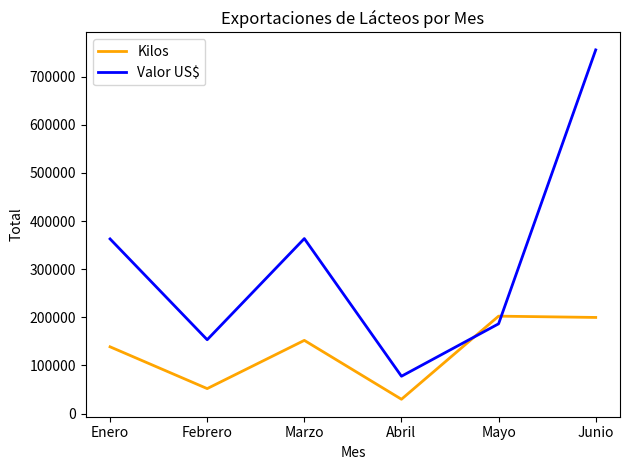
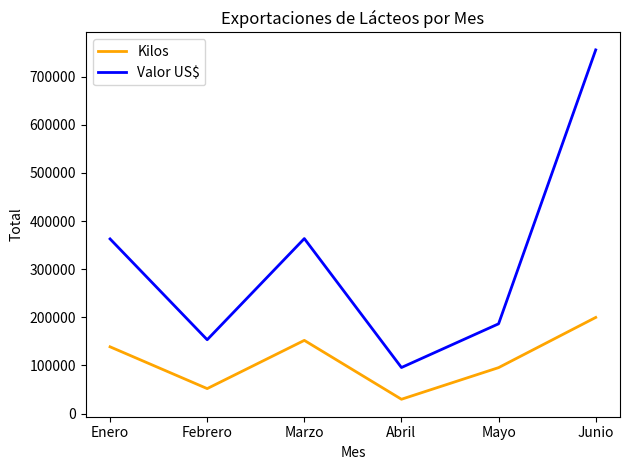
Valor US$, Abril: 80000 -> 100000
Kilos, Mayo: 200000 -> 100000
